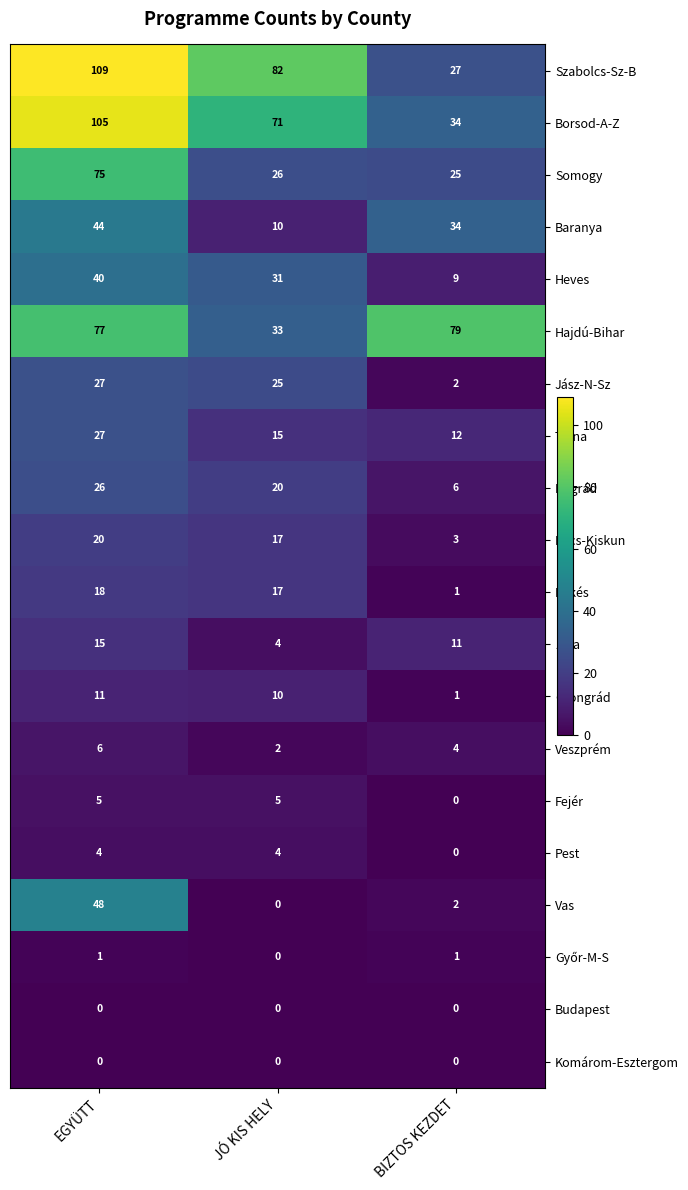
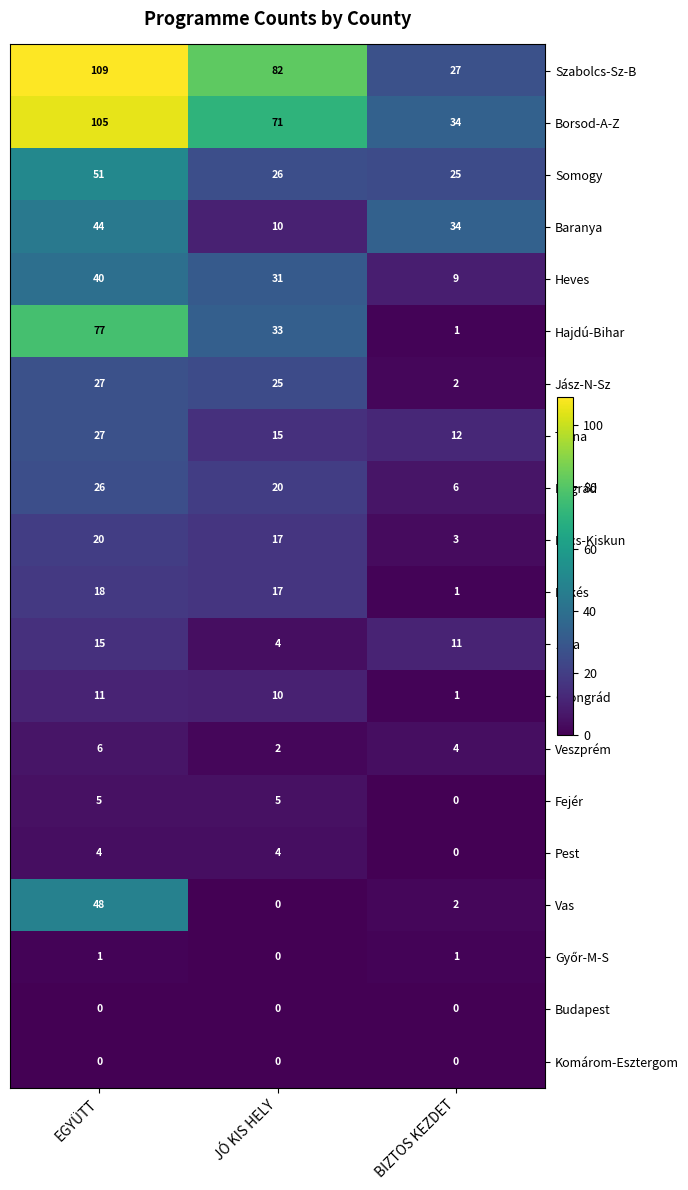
Somogy, EGYÜTT: 75 -> 51
Hajdú-Bihar, BIZTOS KEZDET: 79 -> 1
